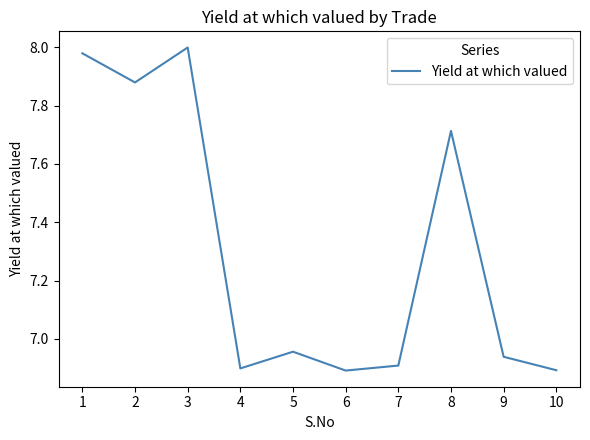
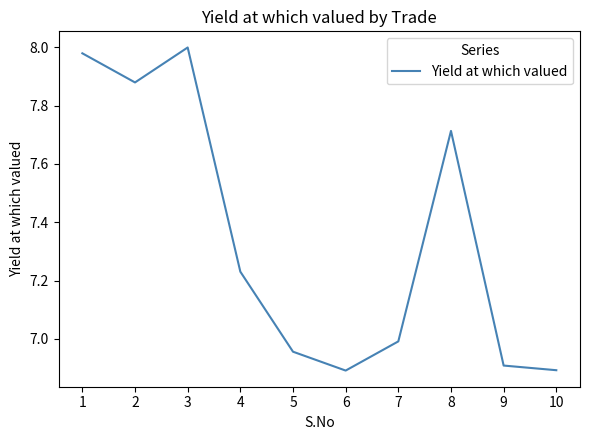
4: 6.90 -> 7.23
7: 6.91 -> 6.99
9: 6.94 -> 6.91
